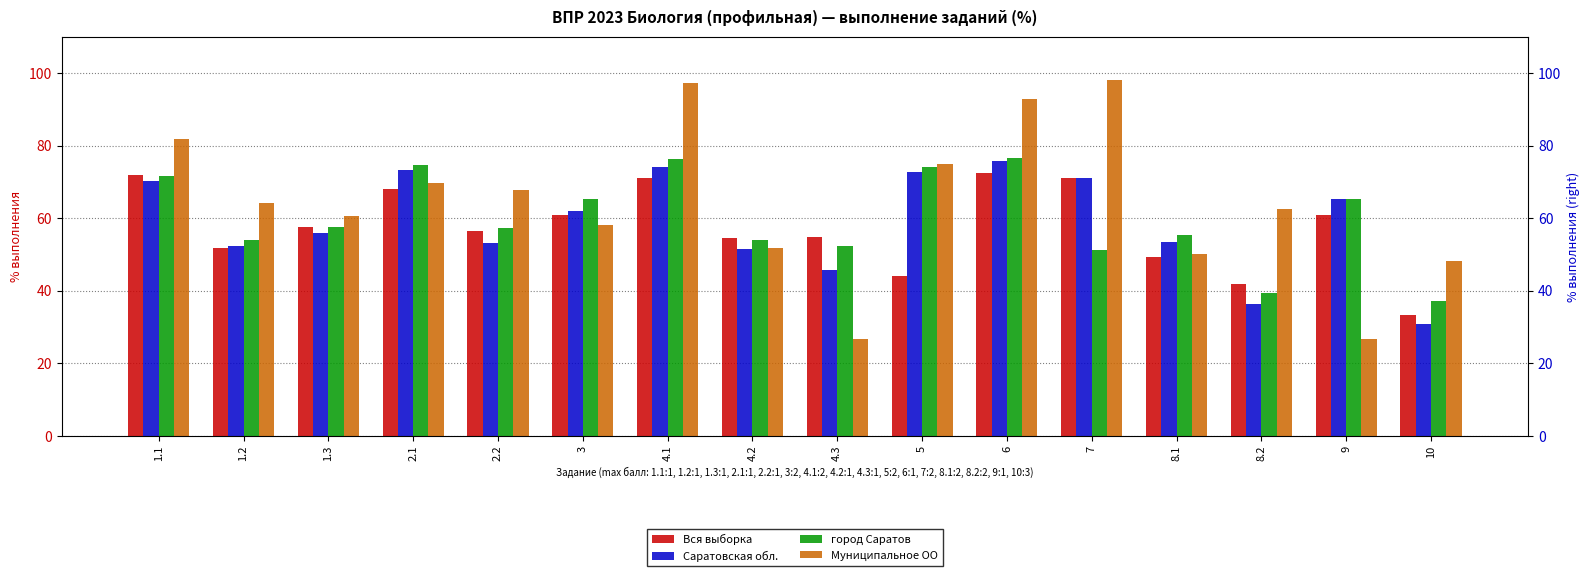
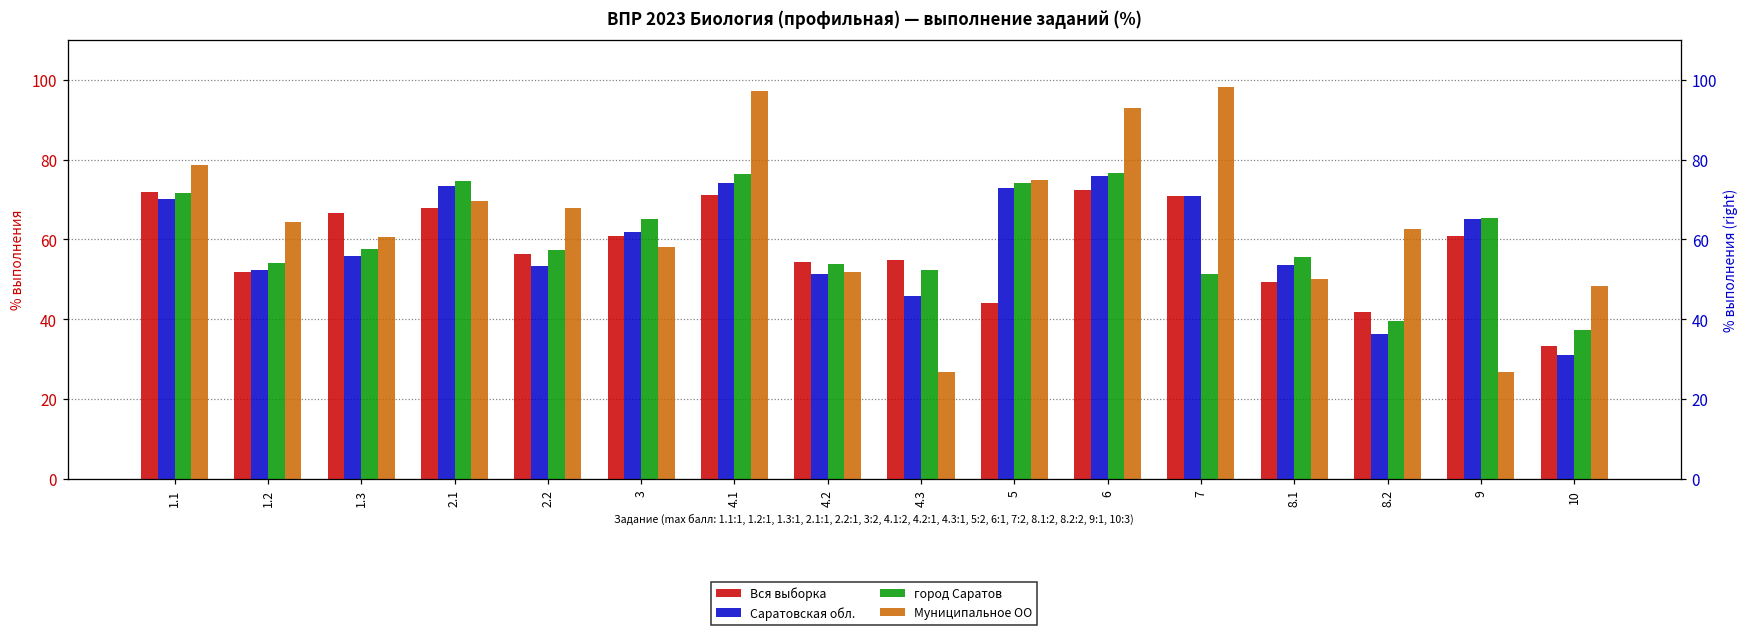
Муниципальное ОО, 1.1: 82 -> 79
Вся выборка, 1.3: 58 -> 67
